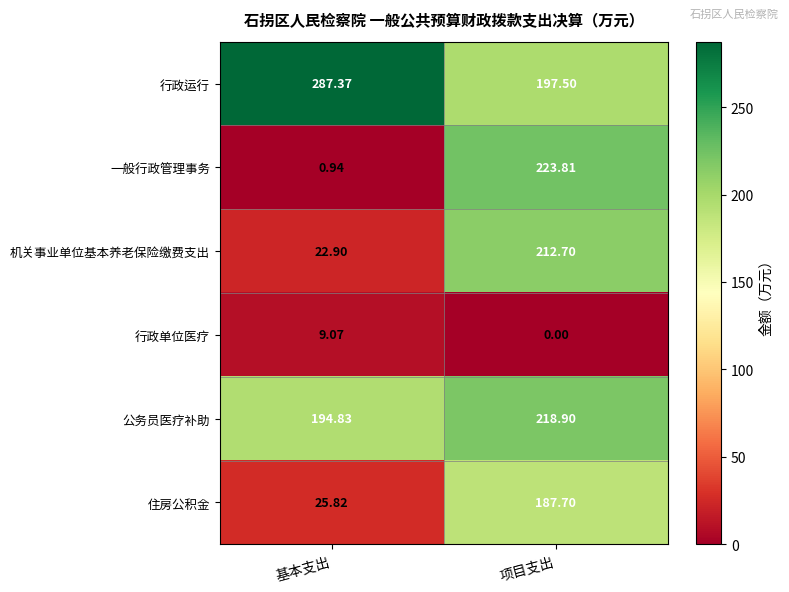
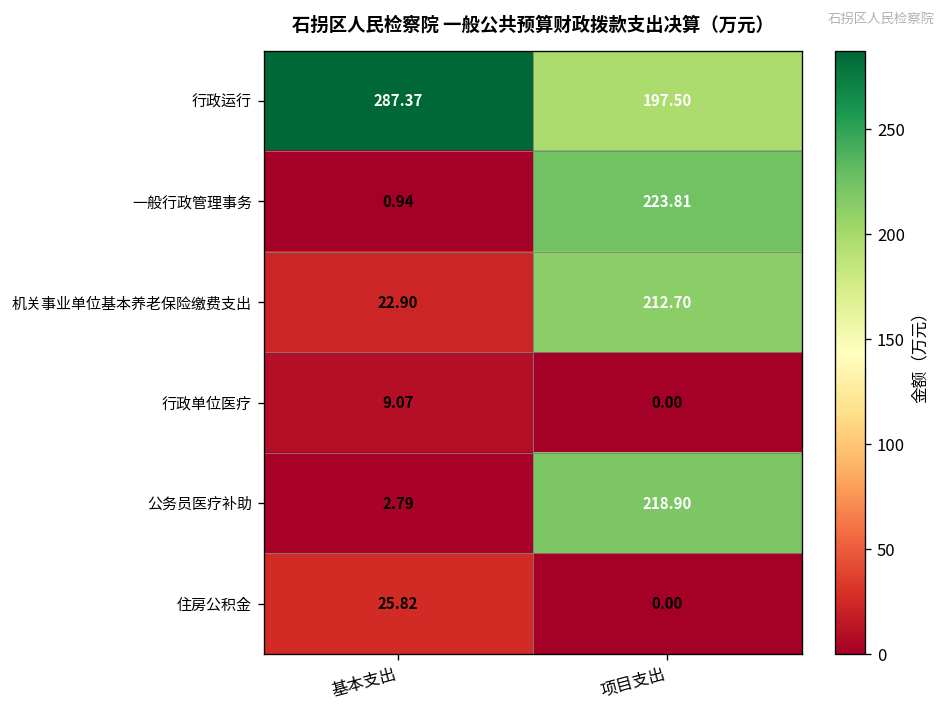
公务员医疗补助, 基本支出: 194.83 -> 2.79
住房公积金, 项目支出: 187.70 -> 0.00
